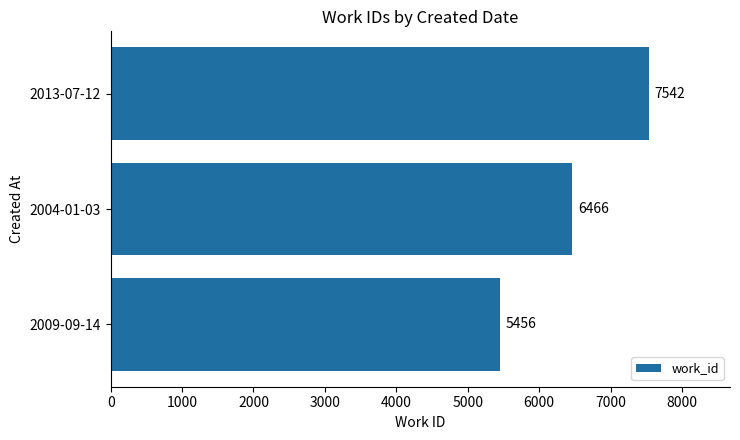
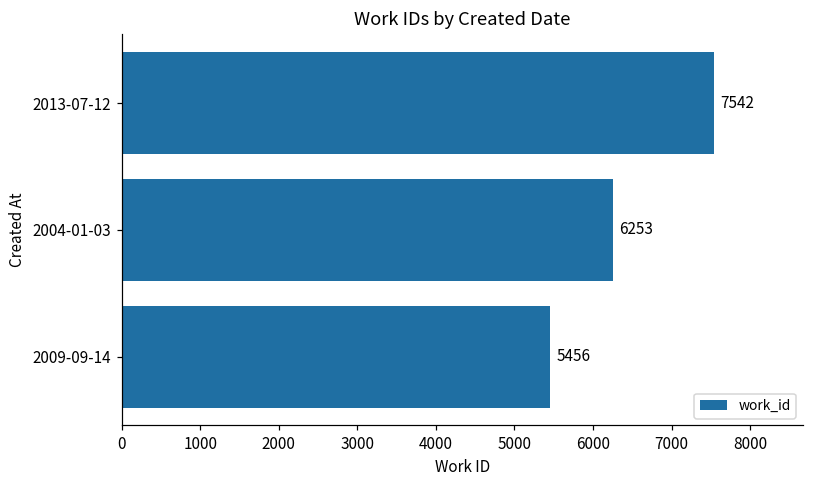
2004-01-03: 6466 -> 6253
